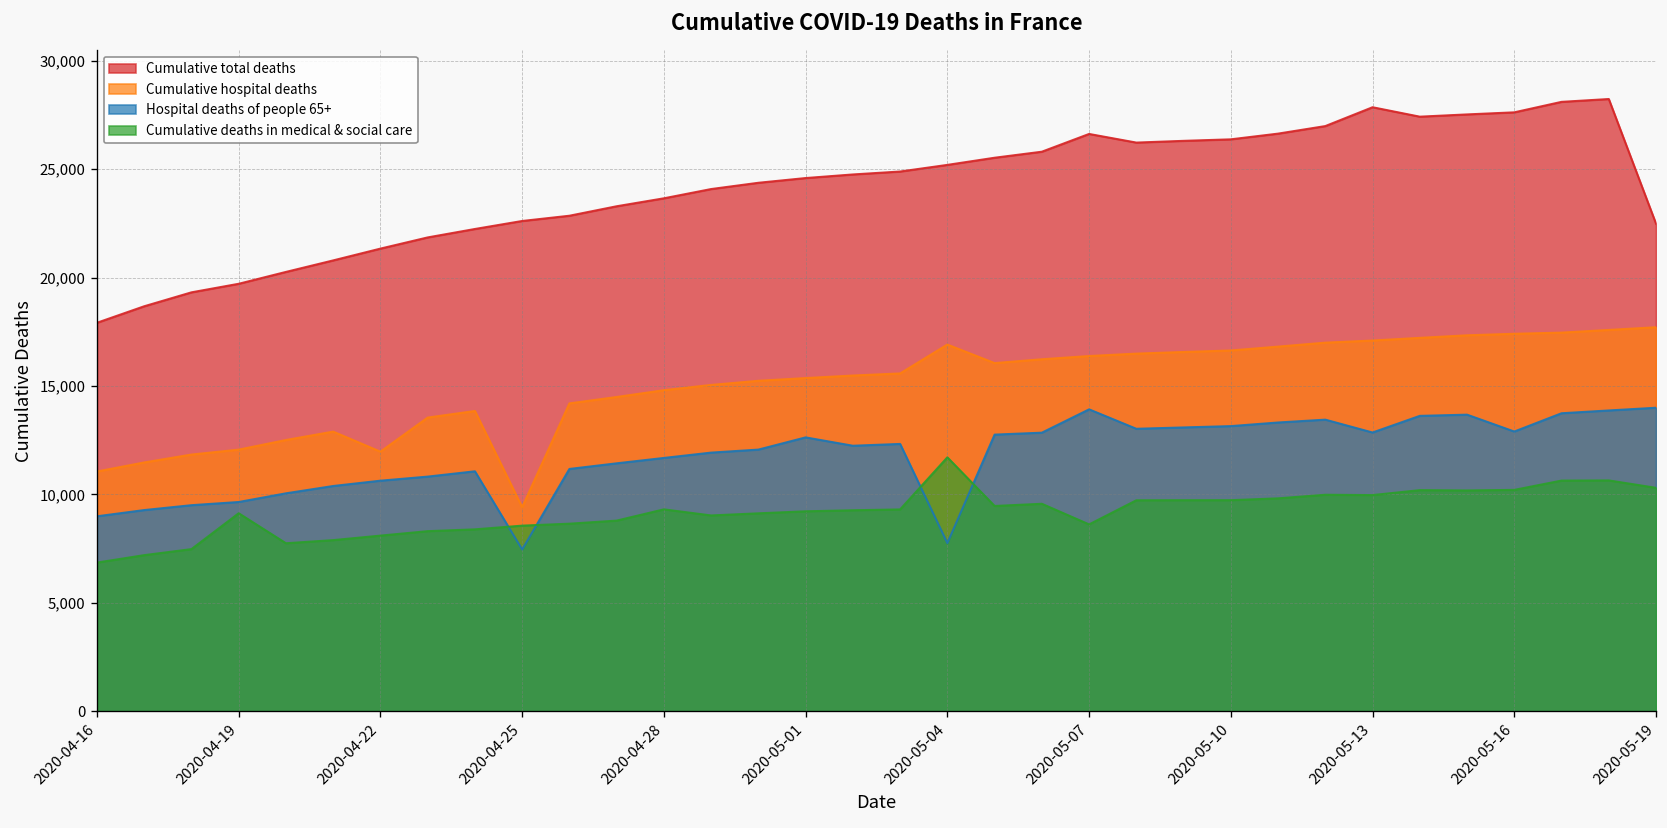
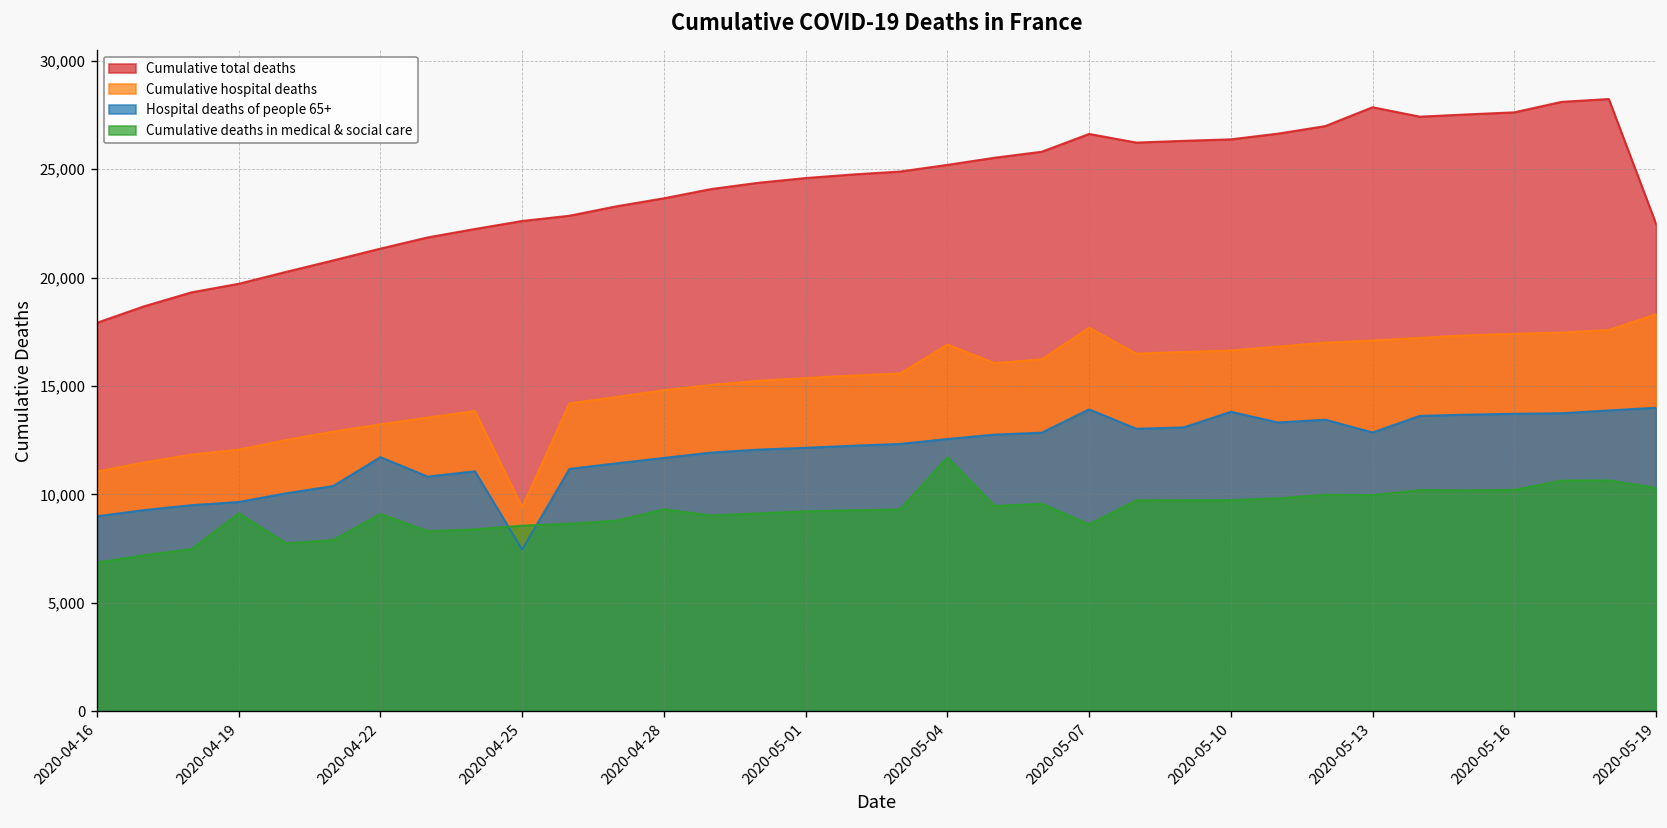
Cumulative hospital deaths, 2020-04-22: 12,000 -> 13,200
Hospital deaths of people 65+, 2020-04-22: 10,600 -> 11,700
Cumulative deaths in medical & social care, 2020-04-22: 8,100 -> 9,100
Hospital deaths of people 65+, 2020-05-01: 12,600 -> 12,200
Hospital deaths of people 65+, 2020-05-04: 7,800 -> 12,600
Cumulative hospital deaths, 2020-05-07: 16,400 -> 17,700
Hospital deaths of people 65+, 2020-05-10: 13,200 -> 13,800
Hospital deaths of people 65+, 2020-05-16: 12,900 -> 13,700
Cumulative hospital deaths, 2020-05-19: 17,700 -> 18,300
